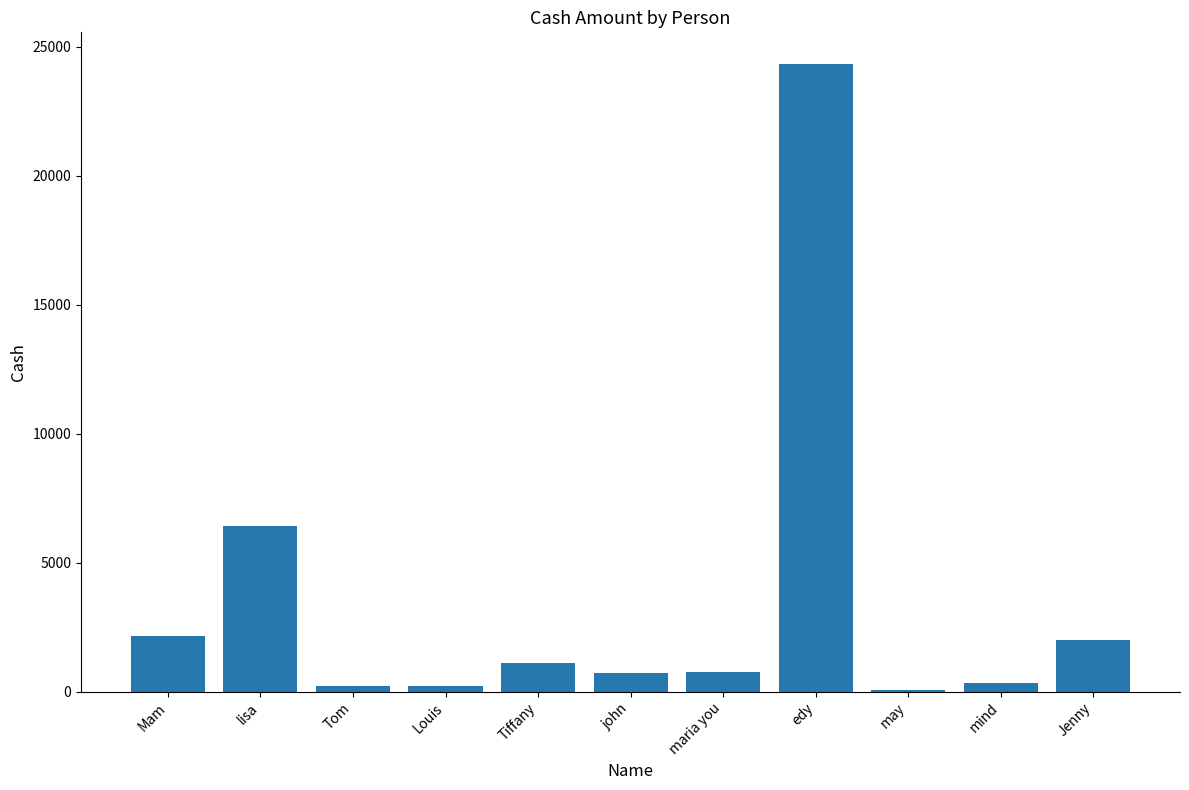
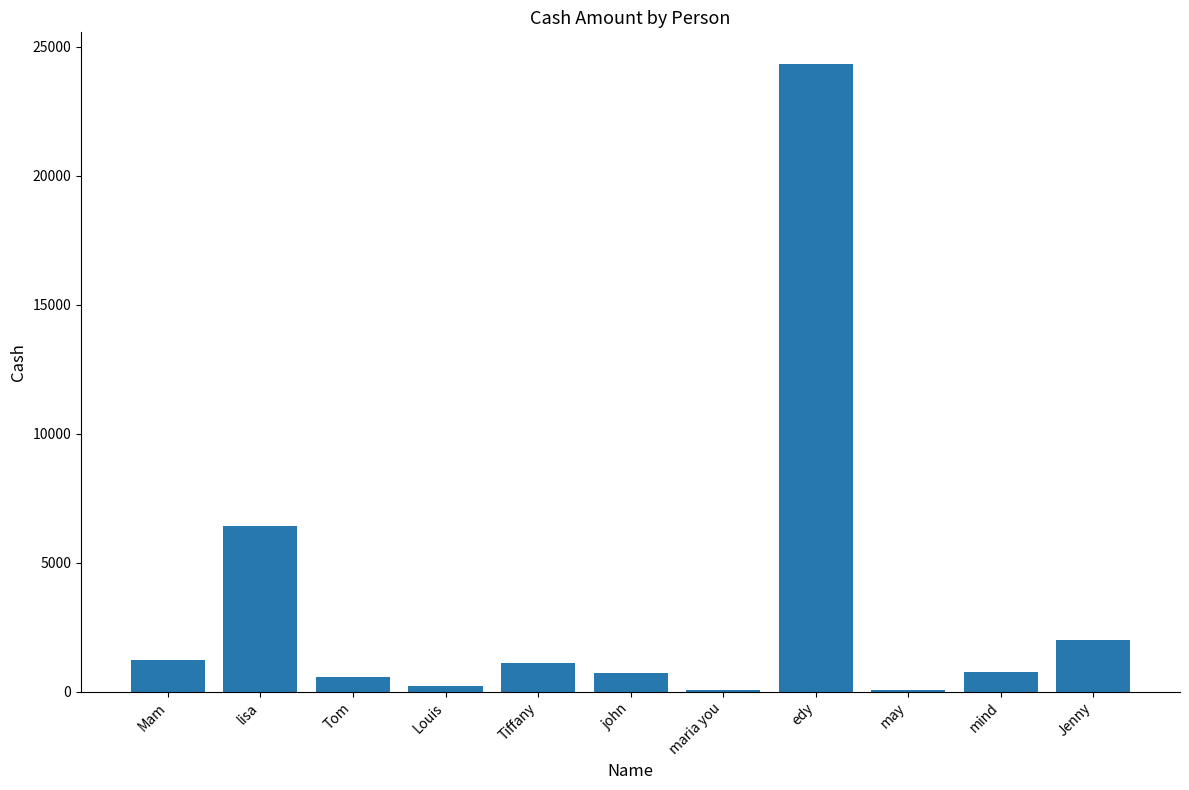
Mam: 2200 -> 1200
Tom: 200 -> 600
maria you: 800 -> 100
mind: 300 -> 800
